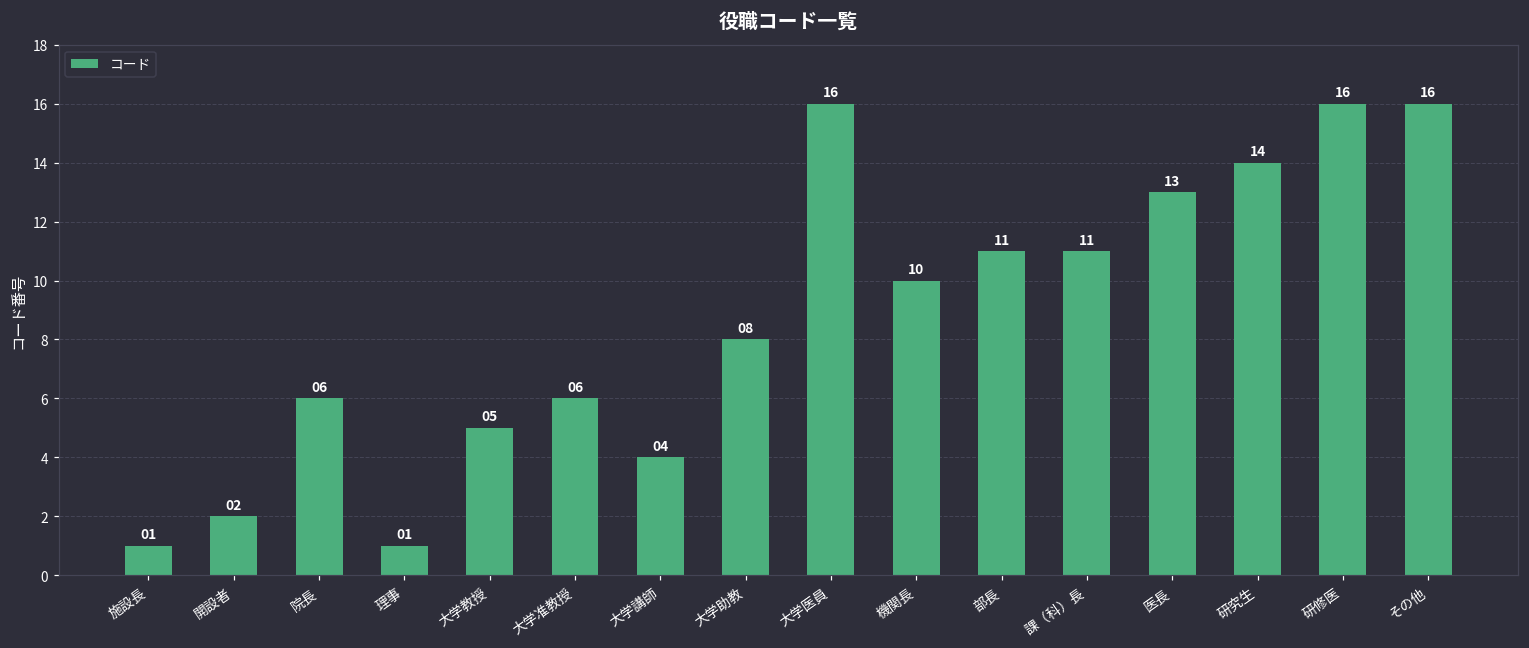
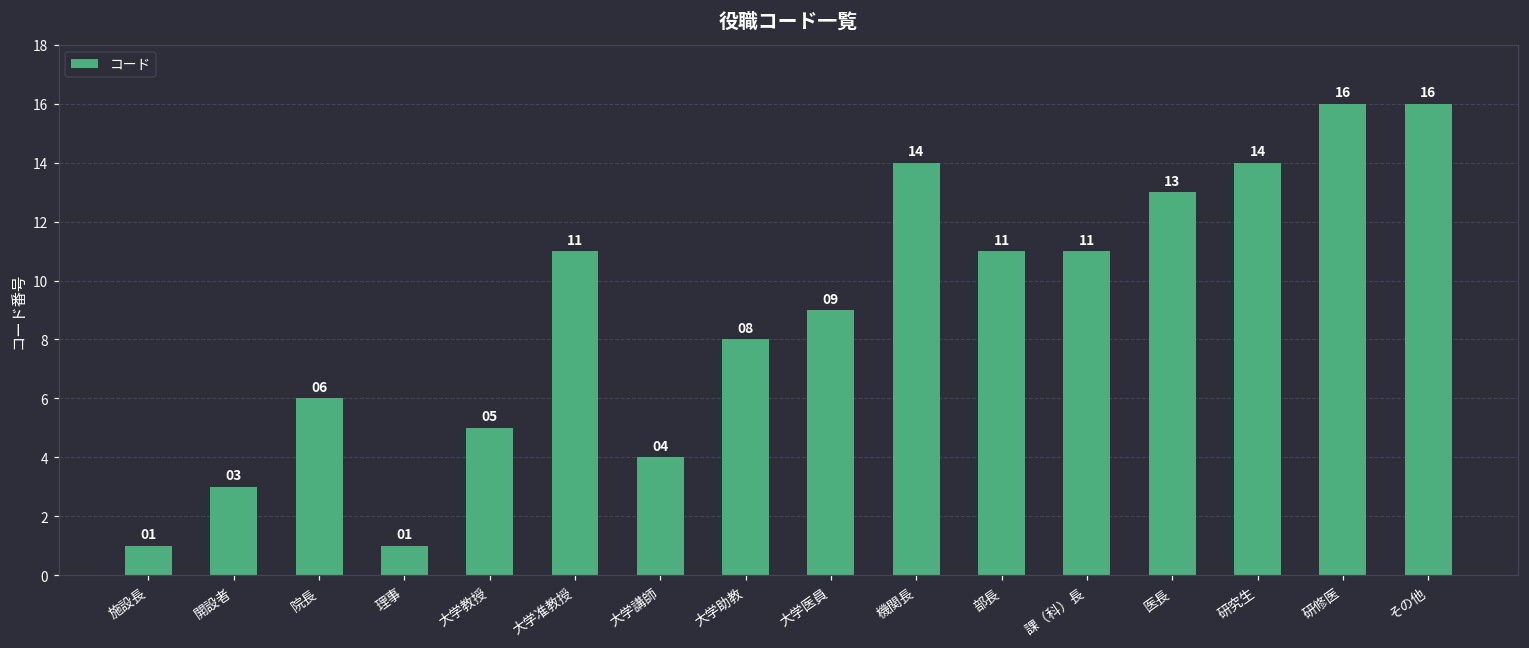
開設者: 02 -> 03
大学准教授: 06 -> 11
大学医員: 16 -> 09
機関長: 10 -> 14
